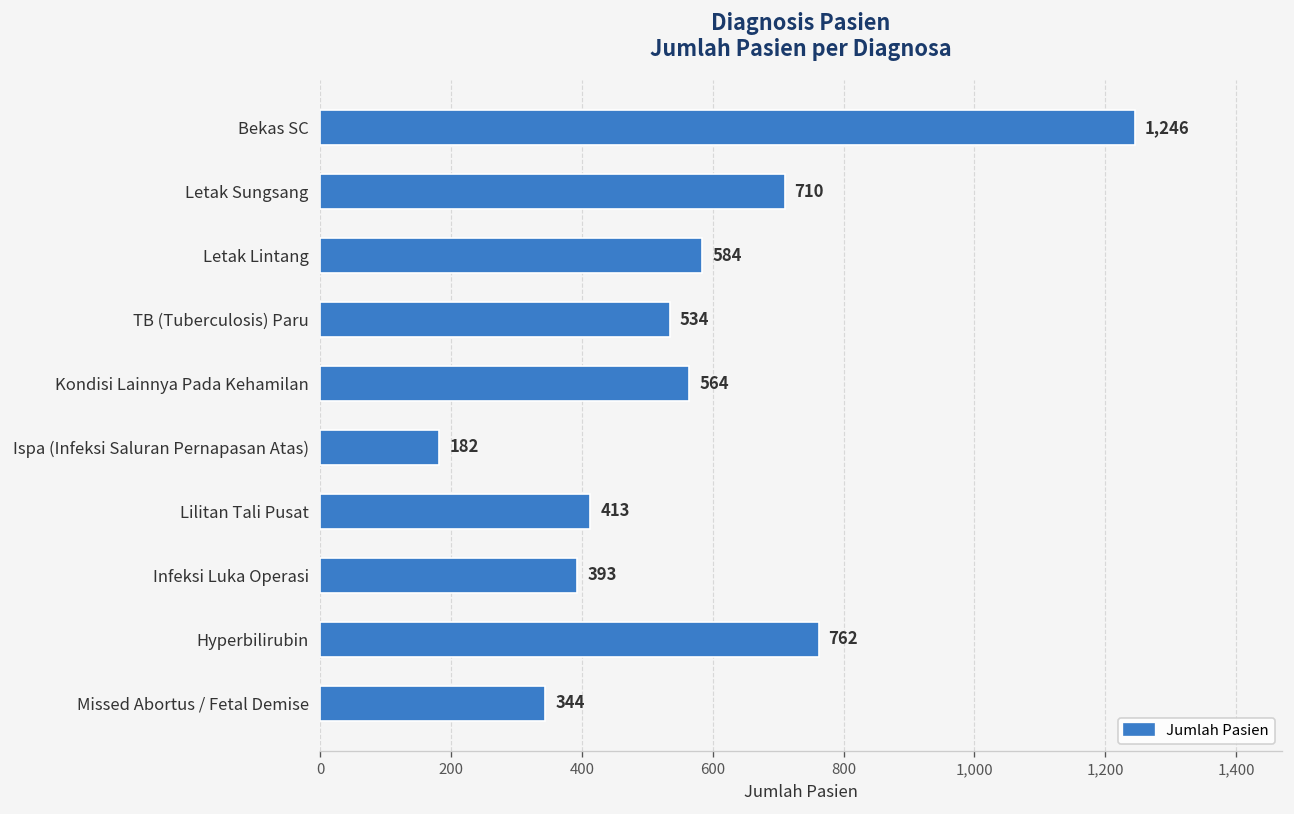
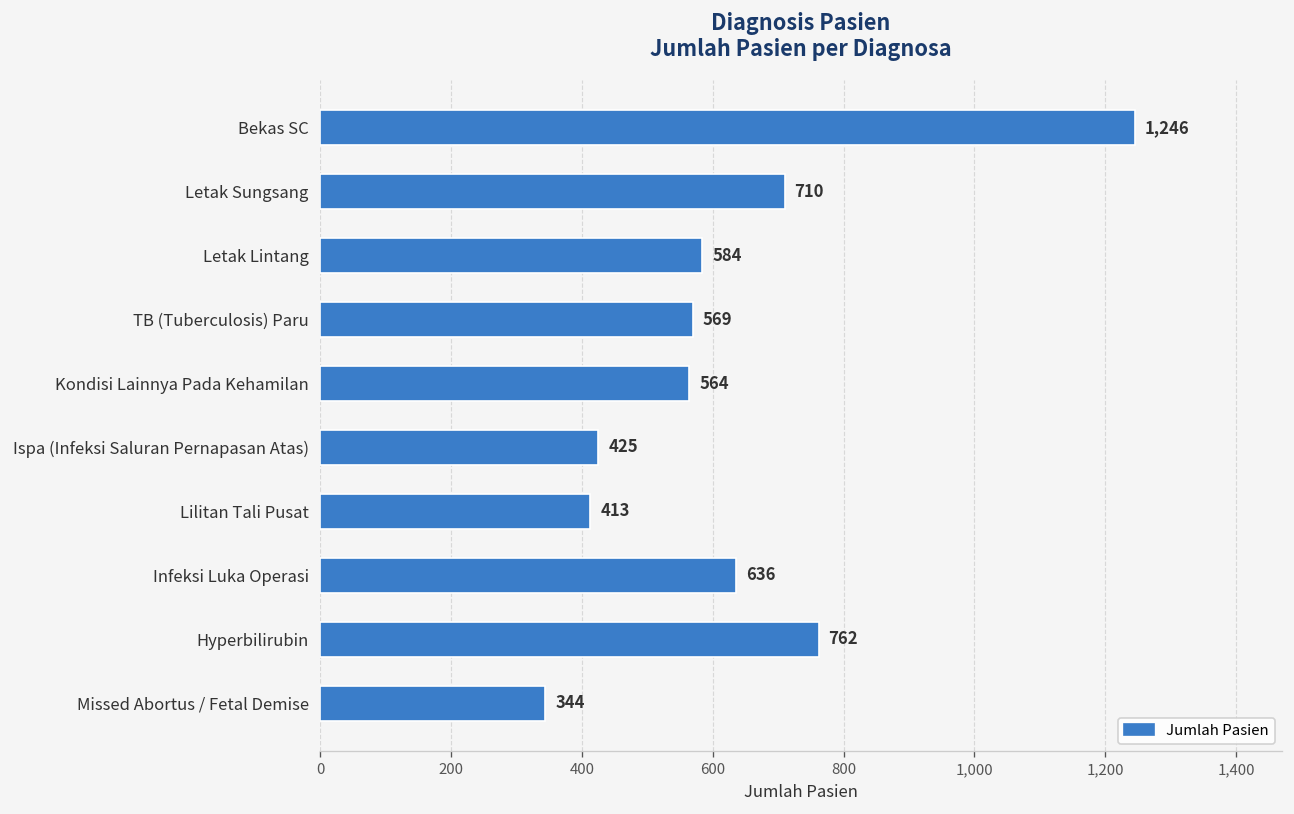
TB (Tuberculosis) Paru: 534 -> 569
Ispa (Infeksi Saluran Pernapasan Atas): 182 -> 425
Infeksi Luka Operasi: 393 -> 636
